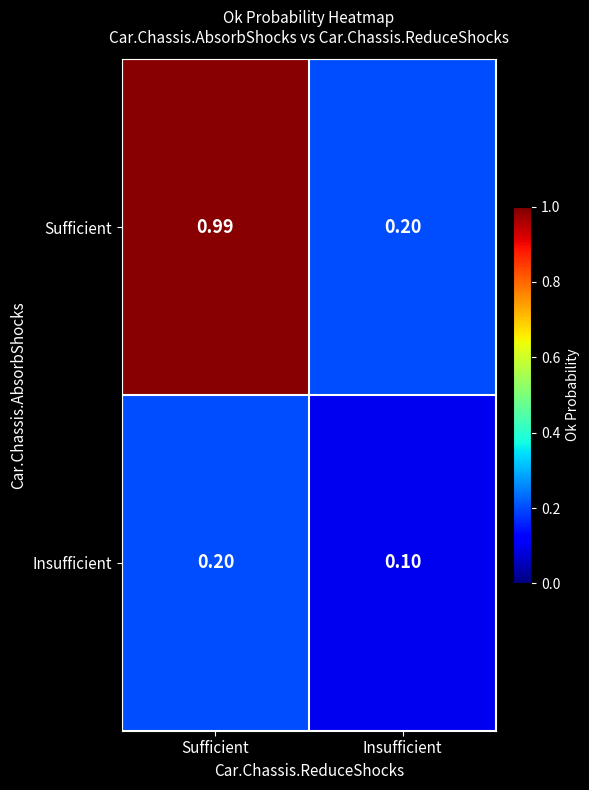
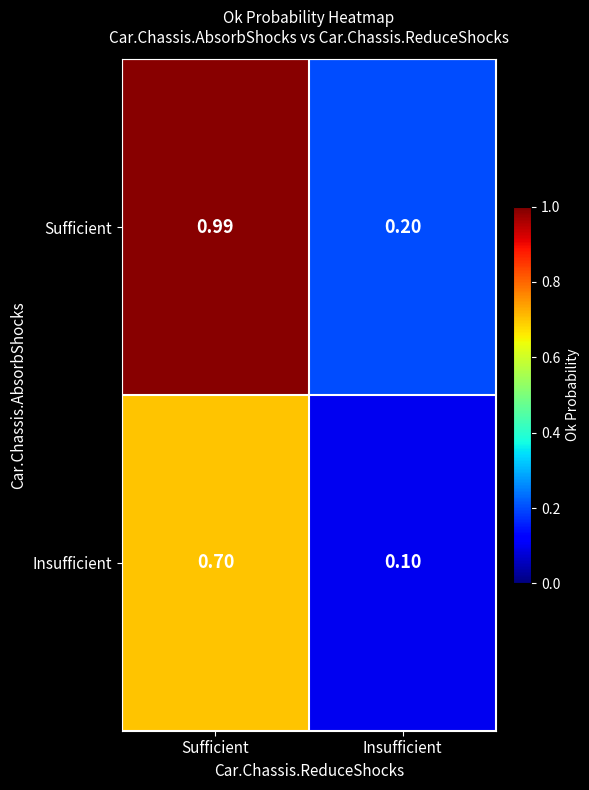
Insufficient, Sufficient: 0.20 -> 0.70
